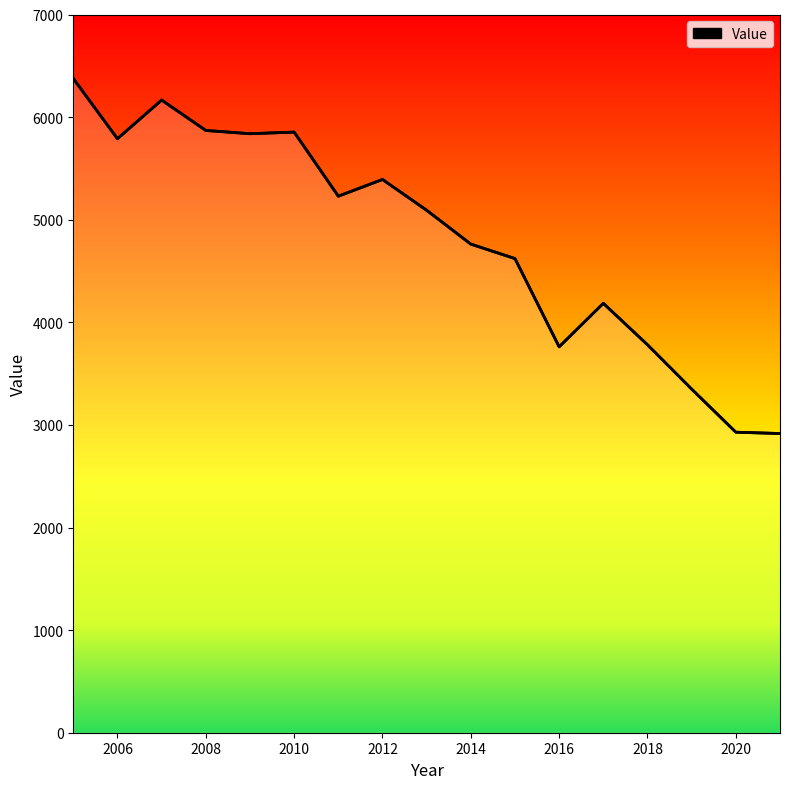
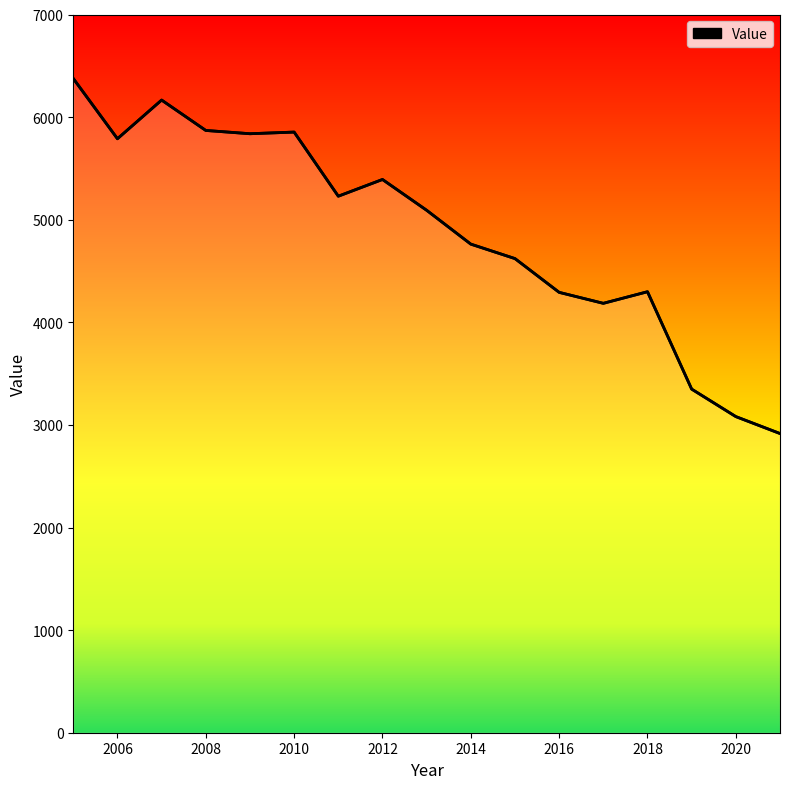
2016: 3760 -> 4290
2018: 3780 -> 4300
2020: 2930 -> 3080
